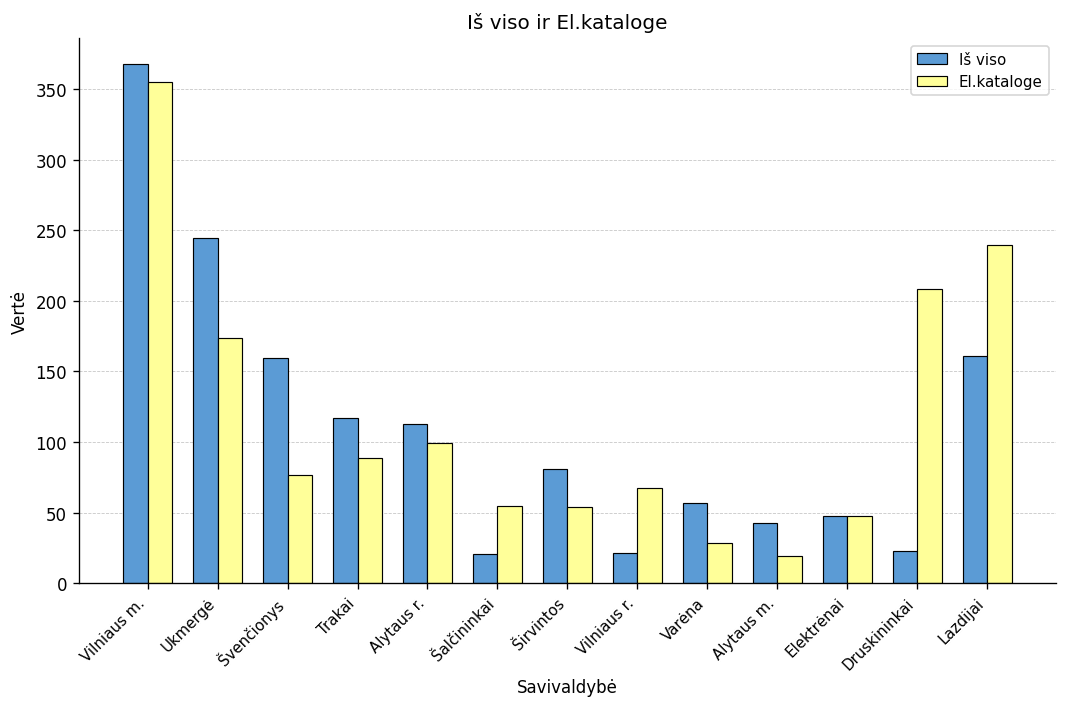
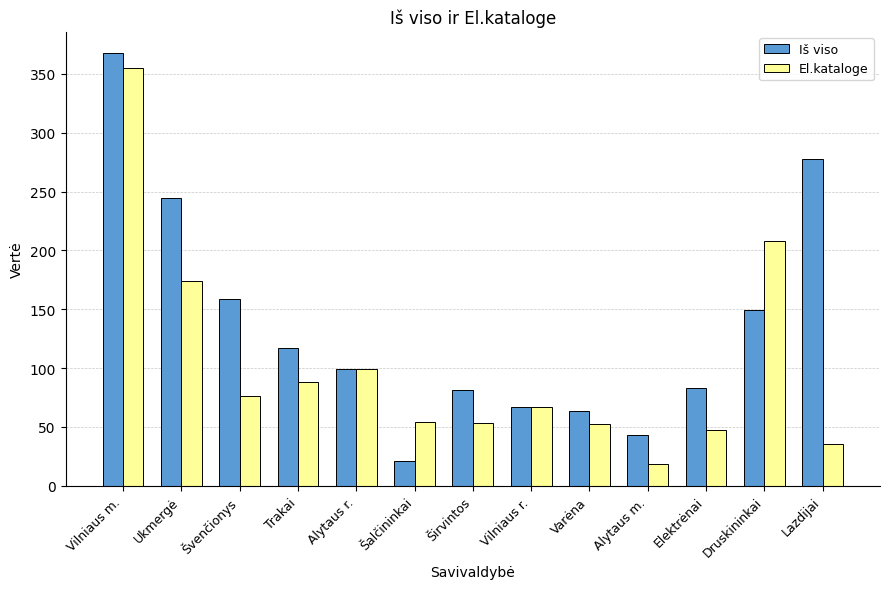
Iš viso, Alytaus r.: 112 -> 99
Iš viso, Vilniaus r.: 21 -> 67
Iš viso, Varėna: 57 -> 64
El.kataloge, Varėna: 28 -> 53
Iš viso, Elektrėnai: 47 -> 83
Iš viso, Druskininkai: 23 -> 149
Iš viso, Lazdijai: 161 -> 278
El.kataloge, Lazdijai: 239 -> 36
